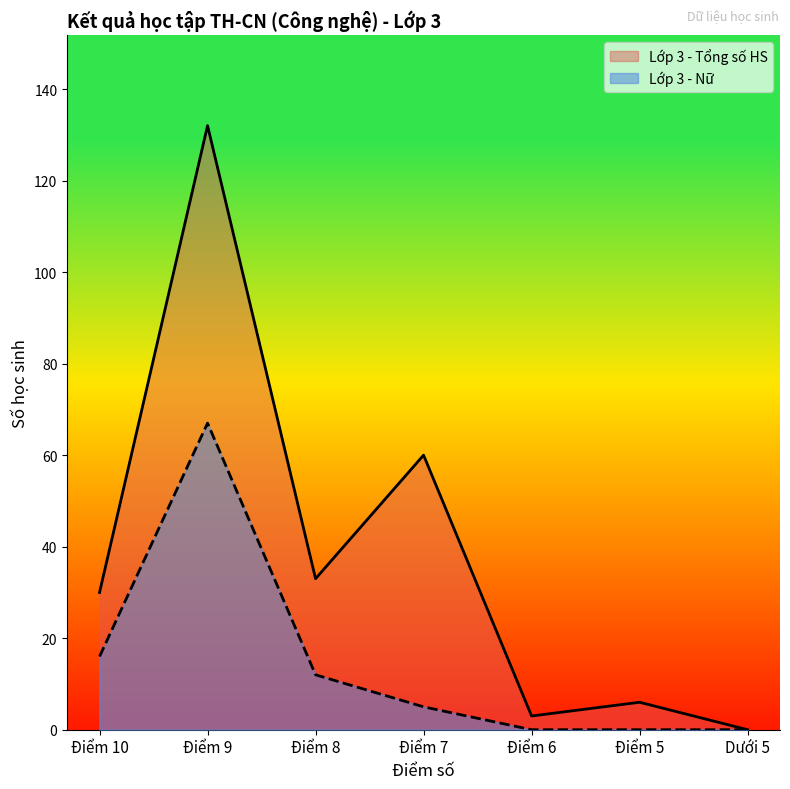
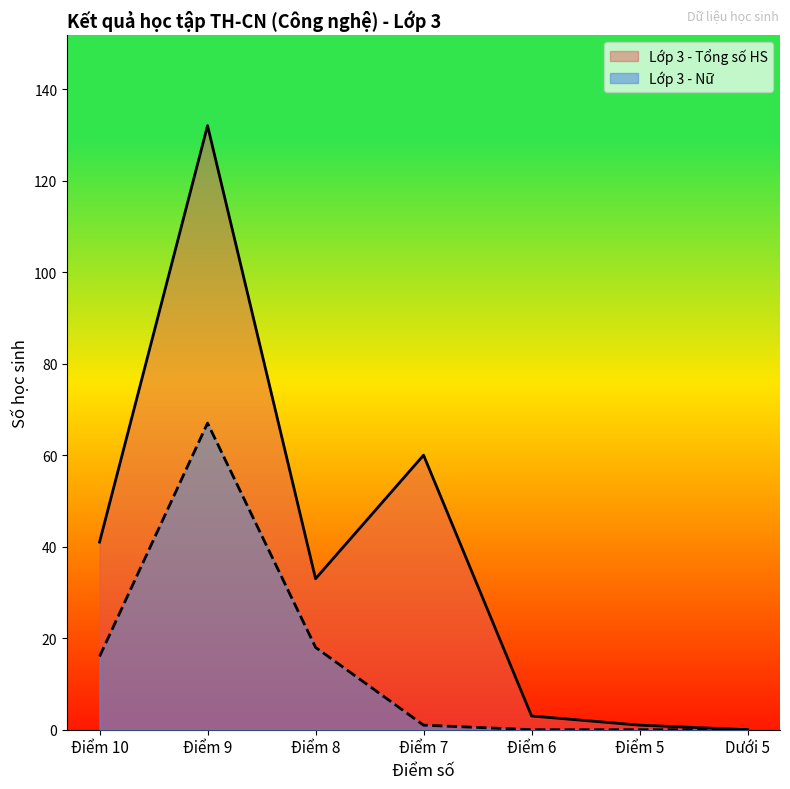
Lớp 3 - Tổng số HS, Điểm 10: 30 -> 41
Lớp 3 - Nữ, Điểm 8: 12 -> 18
Lớp 3 - Nữ, Điểm 7: 5 -> 1
Lớp 3 - Tổng số HS, Điểm 5: 6 -> 1
